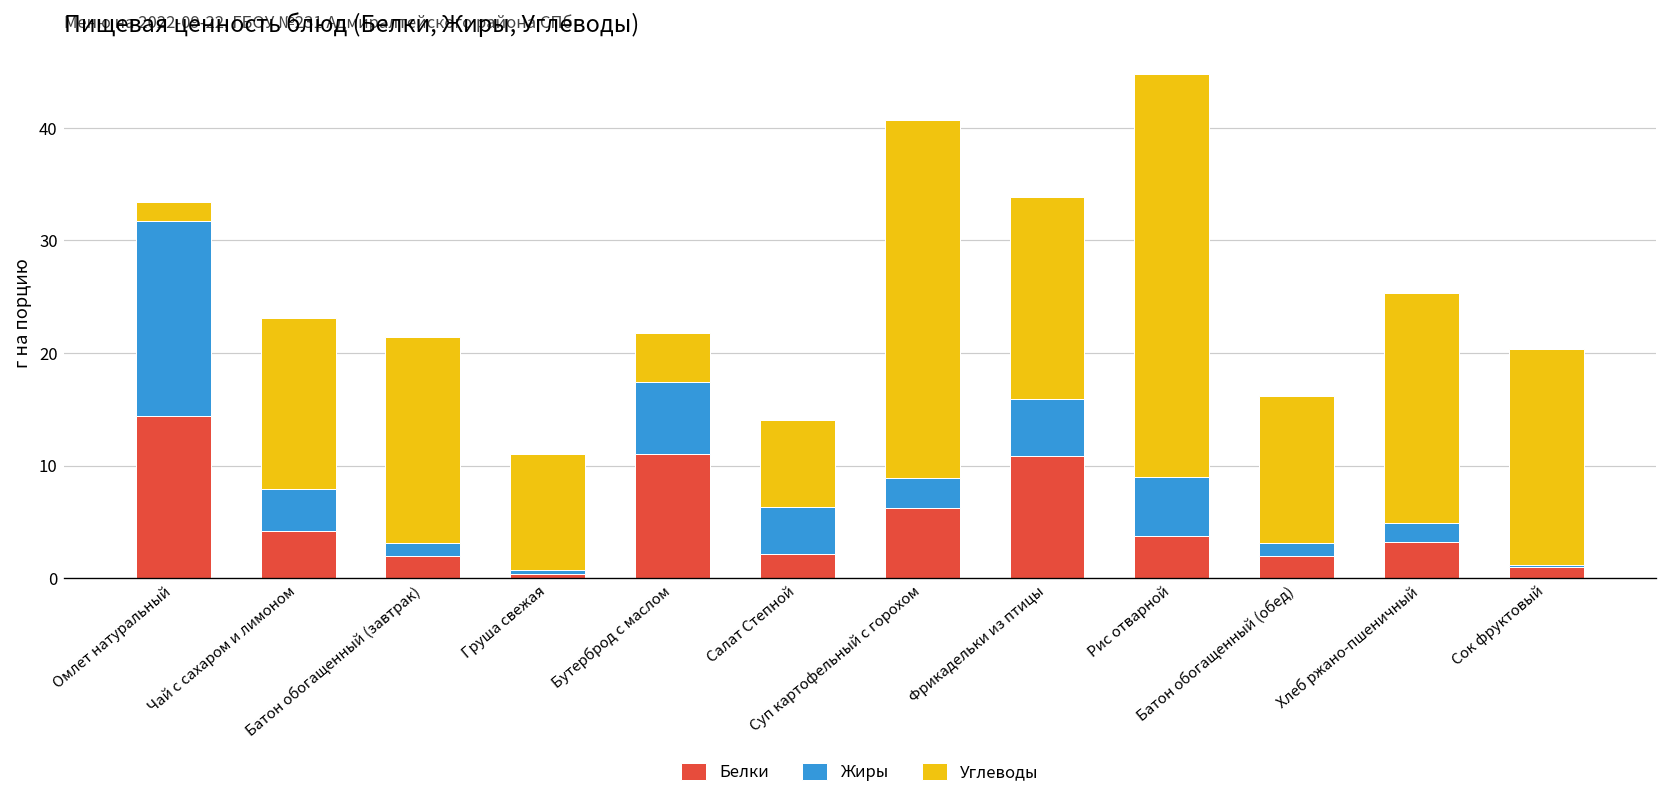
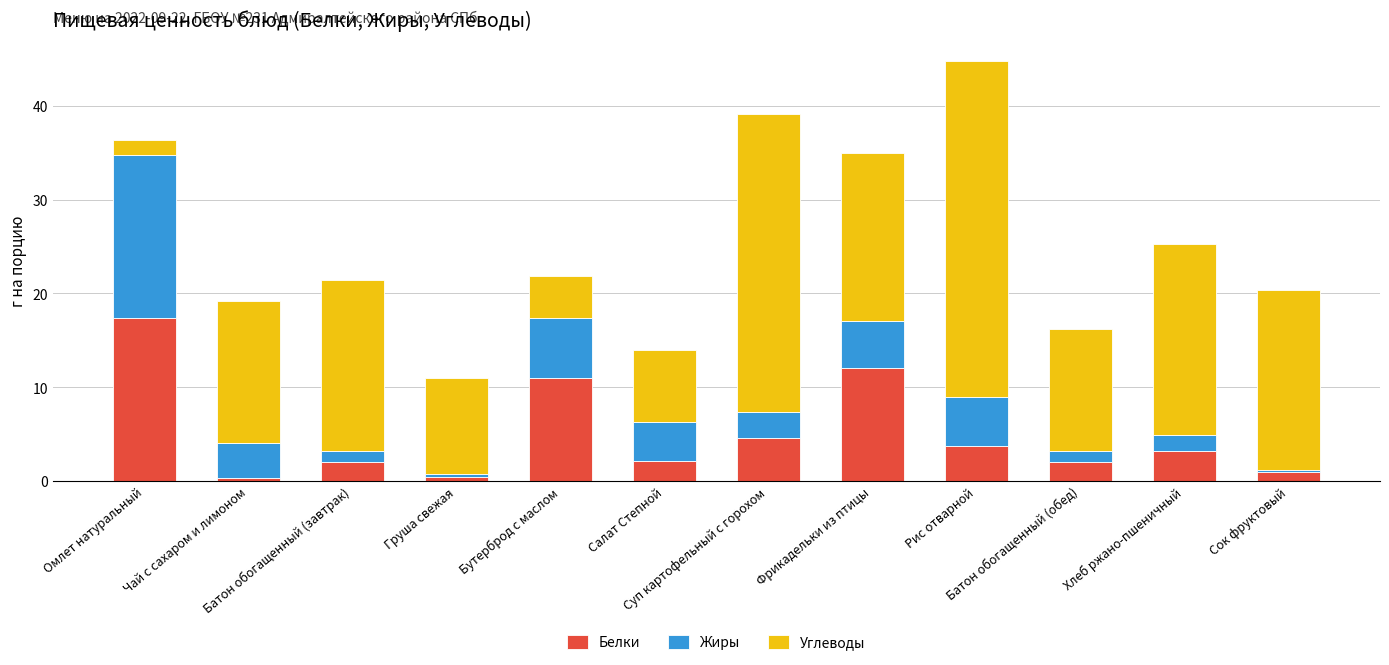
Белки, Омлет натуральный: 14 -> 17
Белки, Чай с сахаром и лимоном: 4 -> 0
Белки, Суп картофельный с горохом: 6 -> 5
Белки, Фрикадельки из птицы: 11 -> 12
